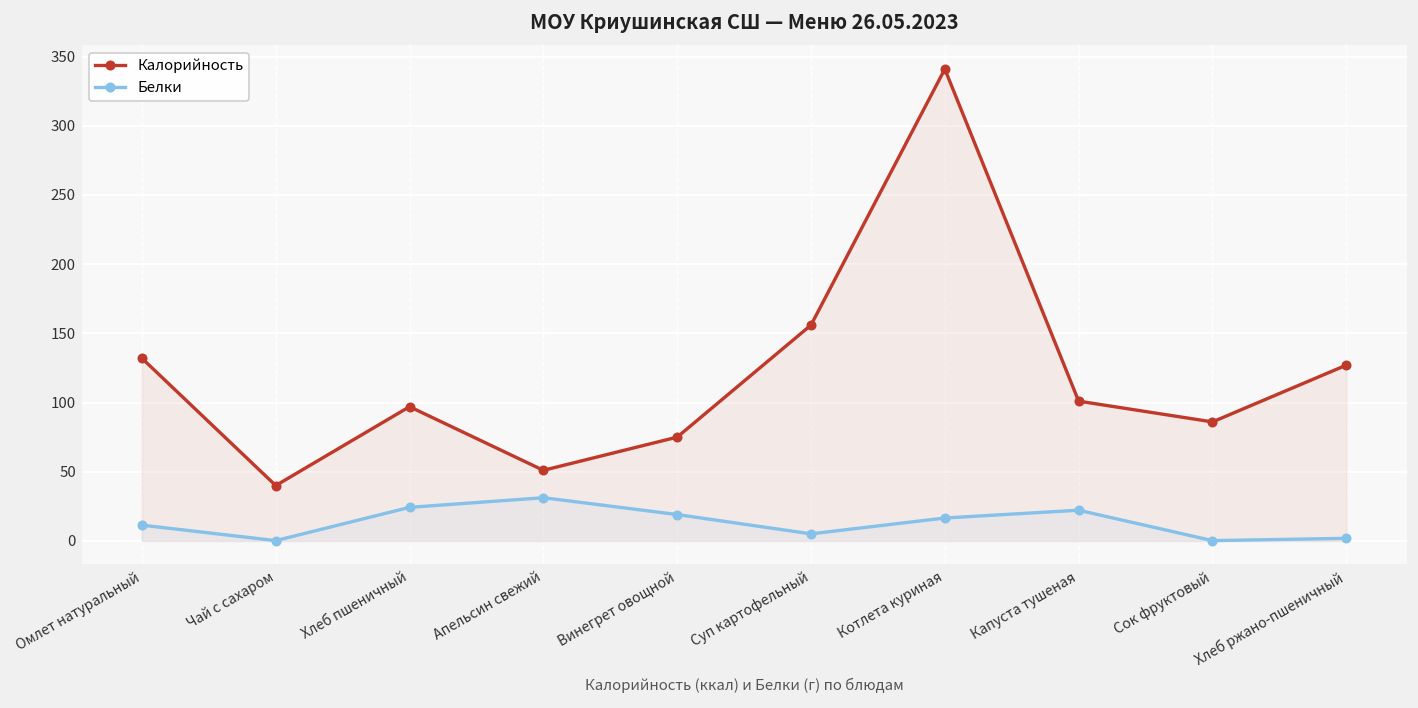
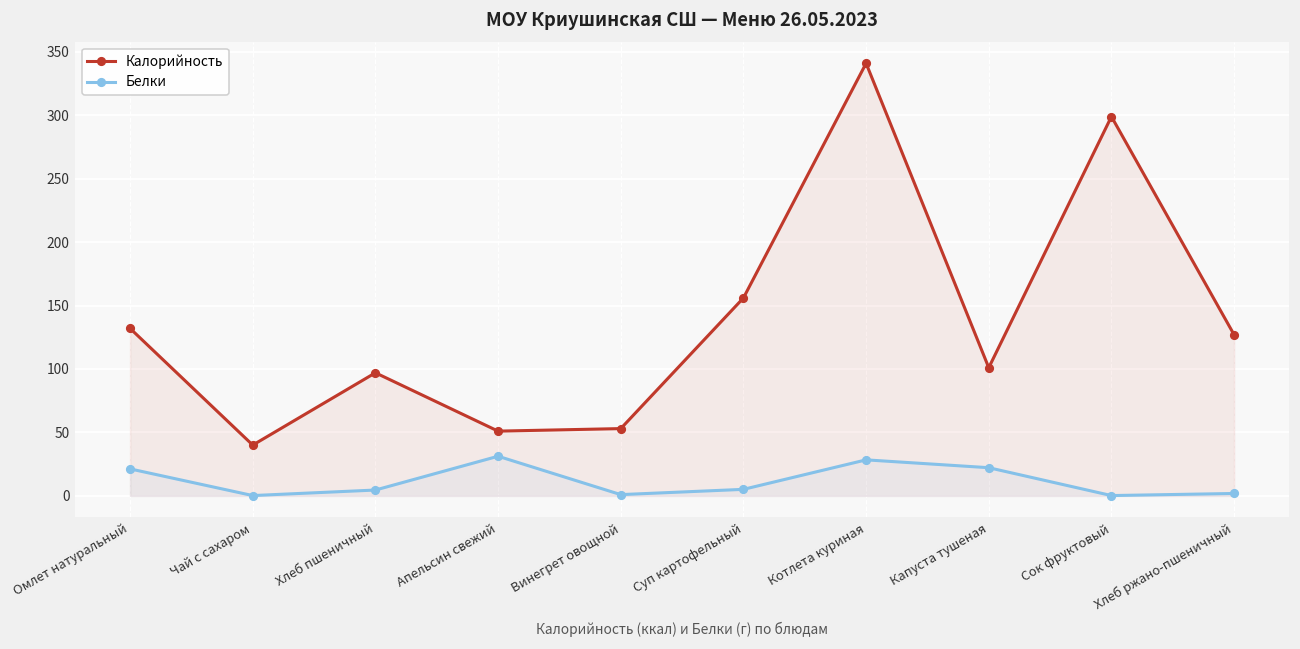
Белки, Омлет натуральный: 11 -> 21
Белки, Хлеб пшеничный: 24 -> 5
Калорийность, Винегрет овощной: 75 -> 53
Белки, Винегрет овощной: 19 -> 1
Белки, Котлета куриная: 17 -> 28
Калорийность, Сок фруктовый: 86 -> 299
